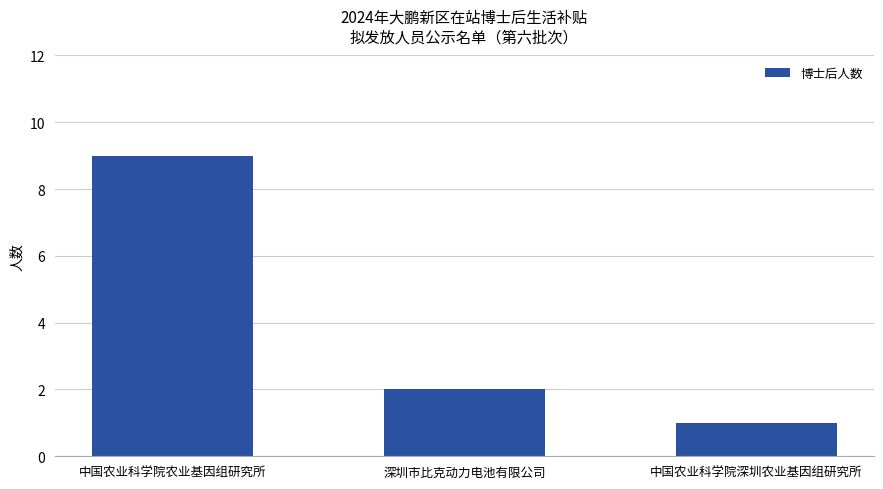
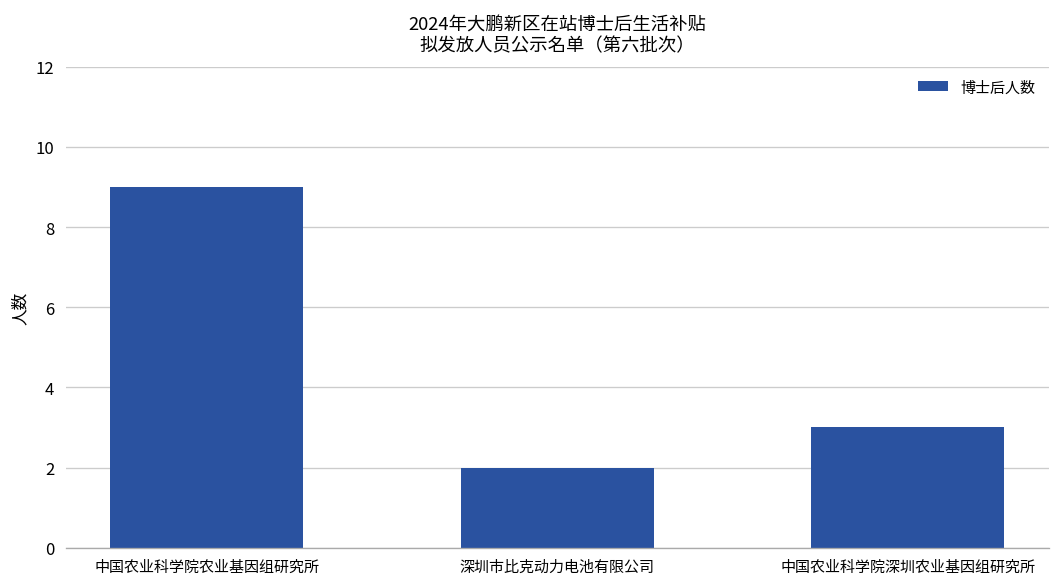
中国农业科学院深圳农业基因组研究所: 1 -> 3
